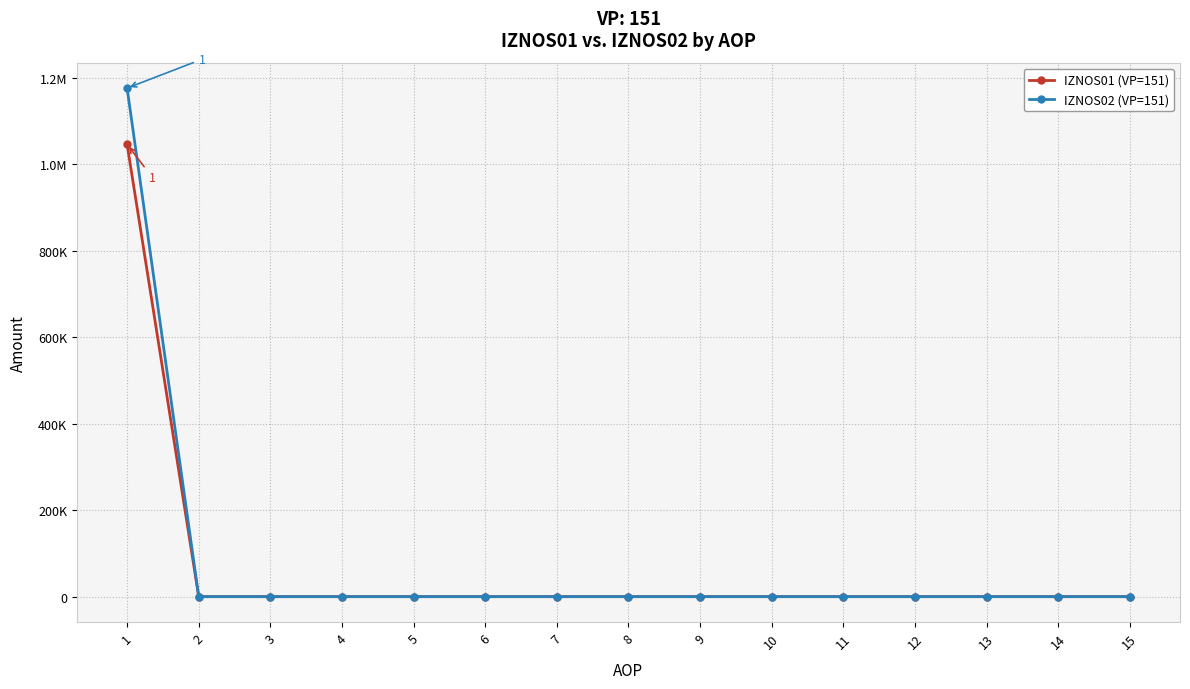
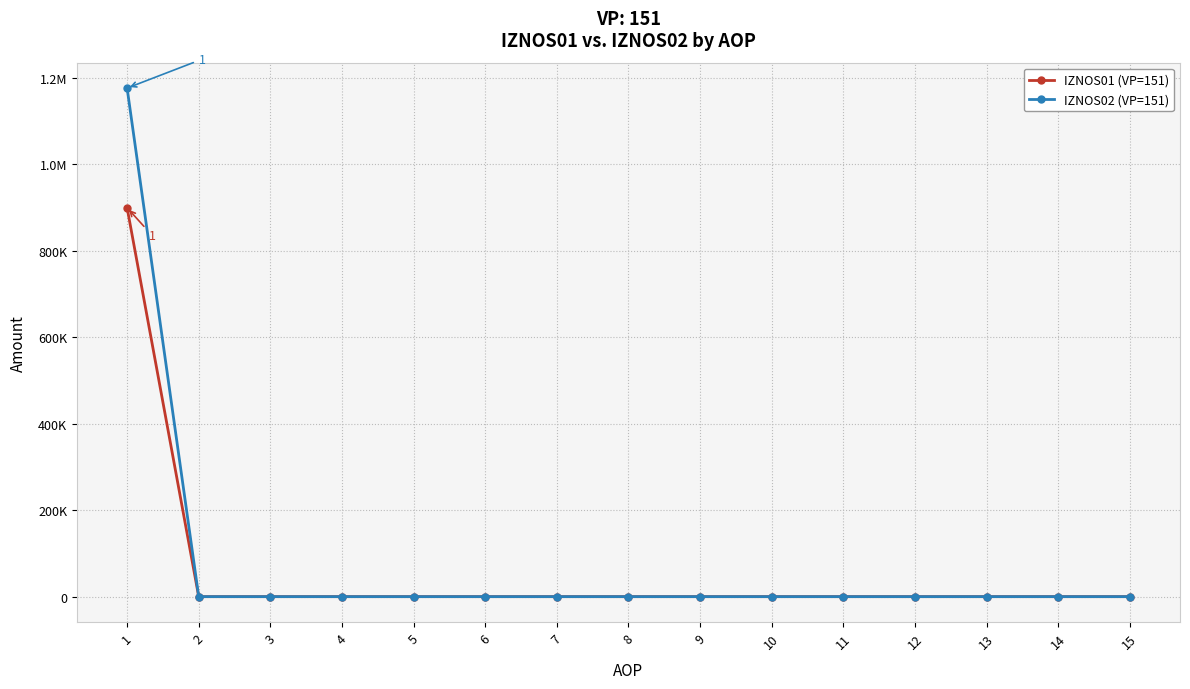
IZNOS01 (VP=151), 1: 1050000 -> 900000
